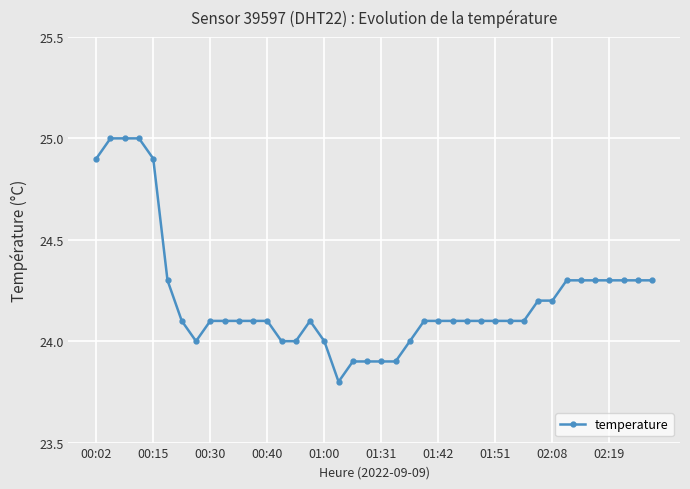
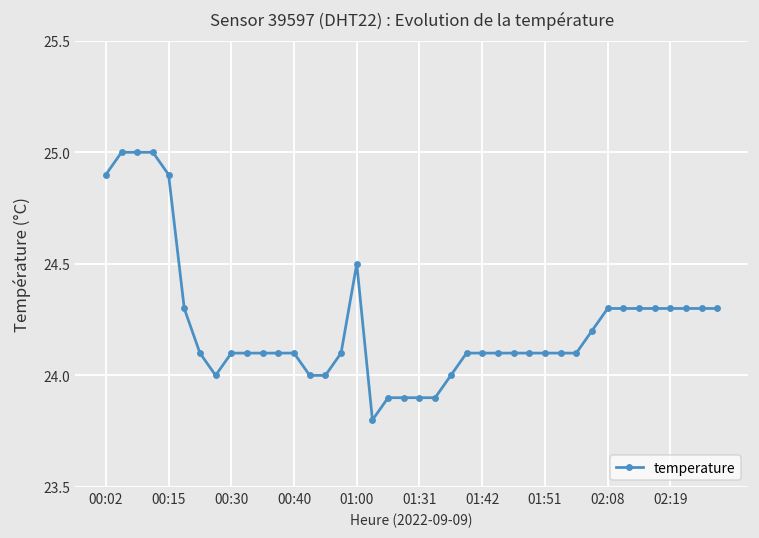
01:00: 24.0 -> 24.5
02:08: 24.2 -> 24.3
